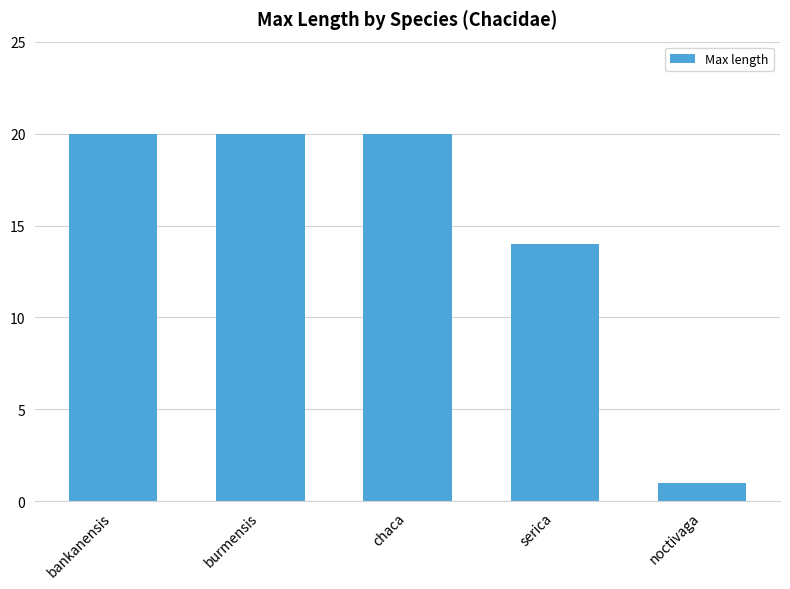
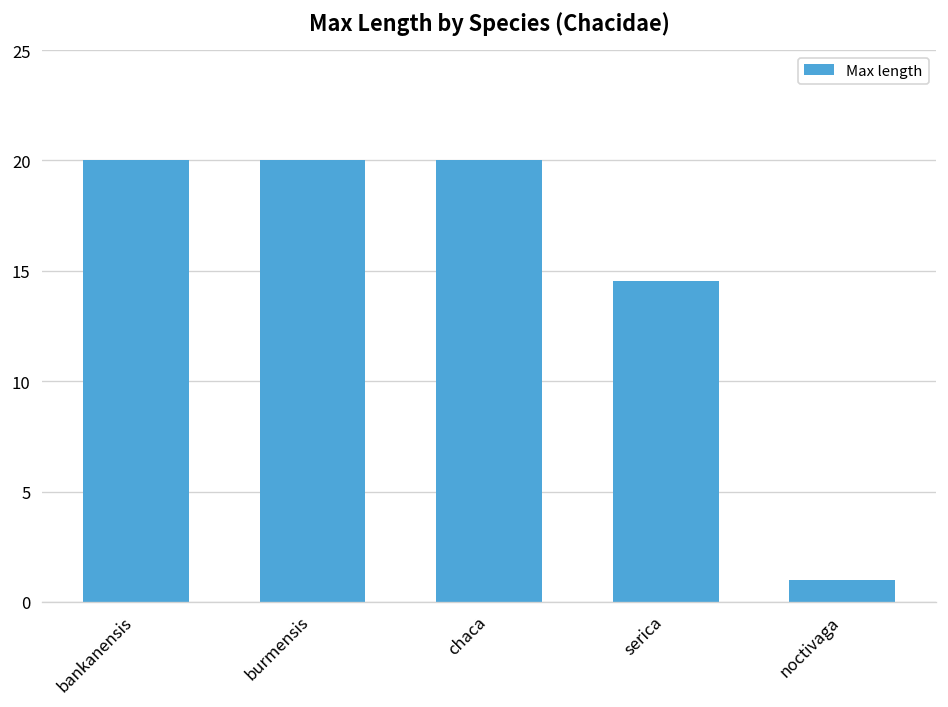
serica: 14.0 -> 14.5
